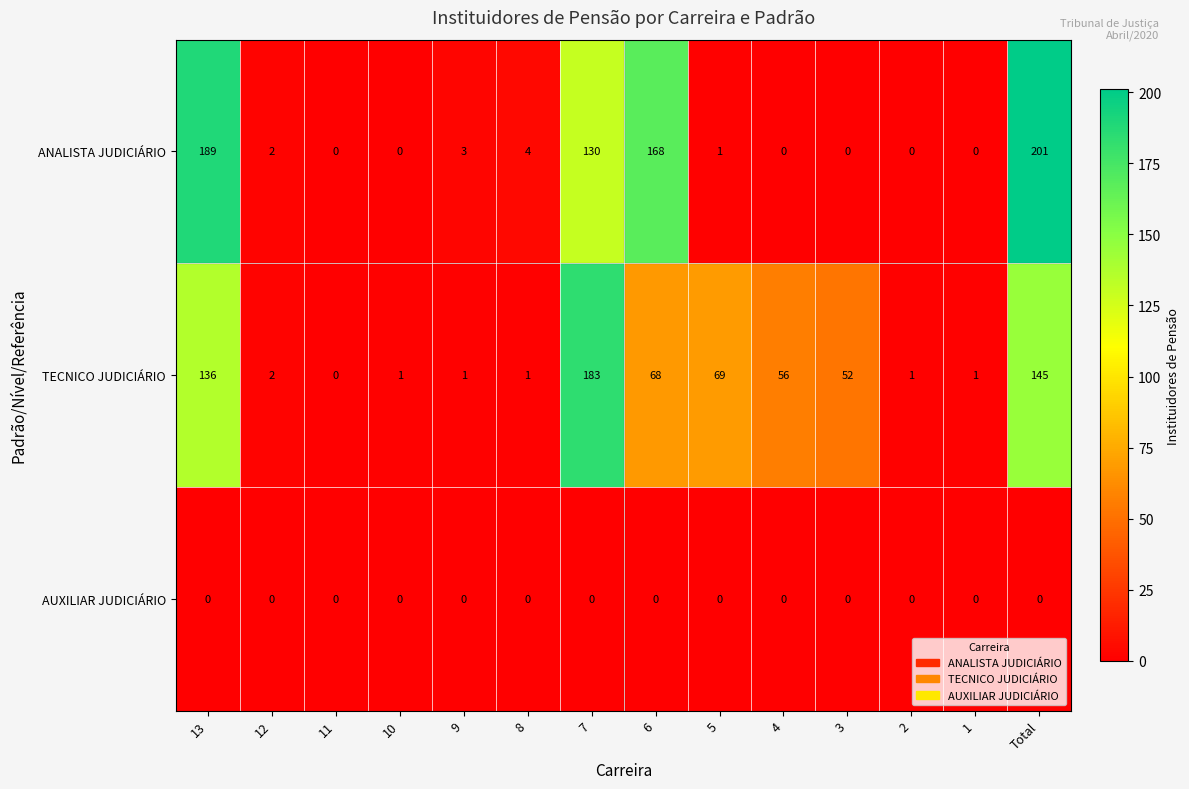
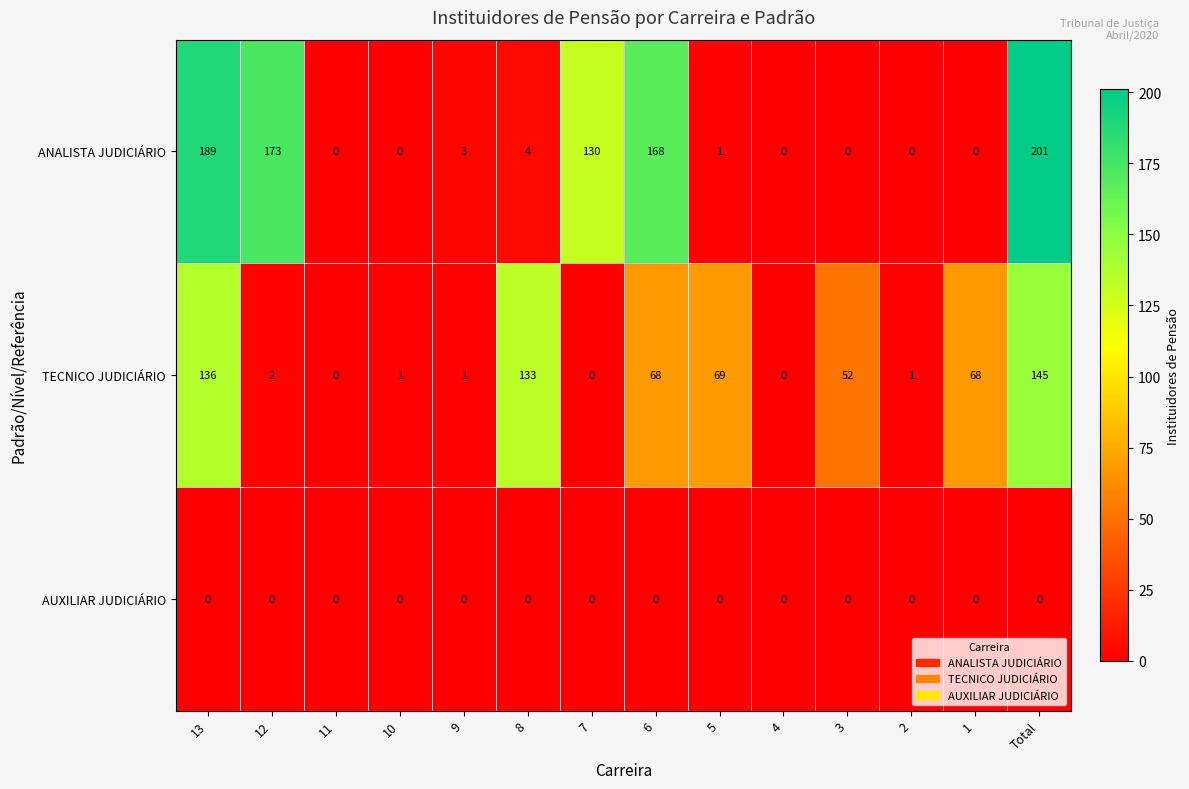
ANALISTA JUDICIÁRIO, 12: 2 -> 173
TECNICO JUDICIÁRIO, 8: 1 -> 133
TECNICO JUDICIÁRIO, 7: 183 -> 0
TECNICO JUDICIÁRIO, 4: 56 -> 0
TECNICO JUDICIÁRIO, 1: 1 -> 68
